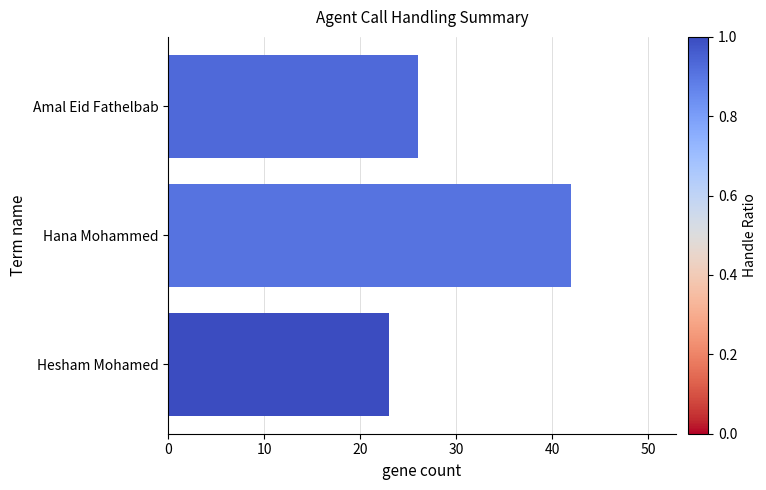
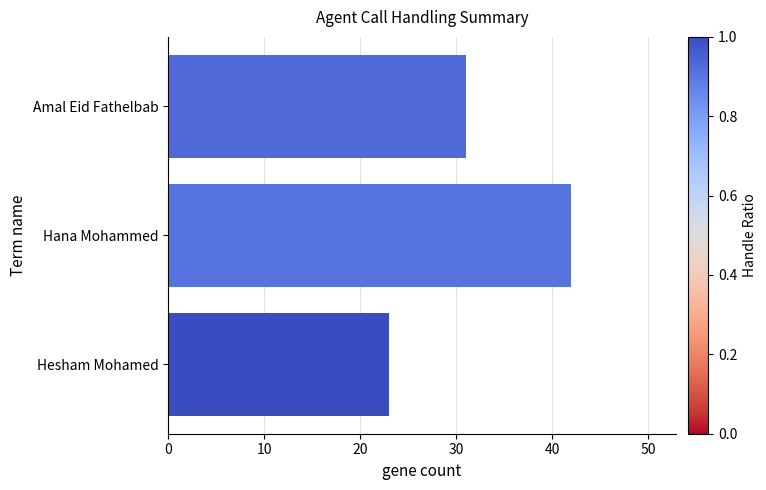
Amal Eid Fathelbab: 26 -> 31
